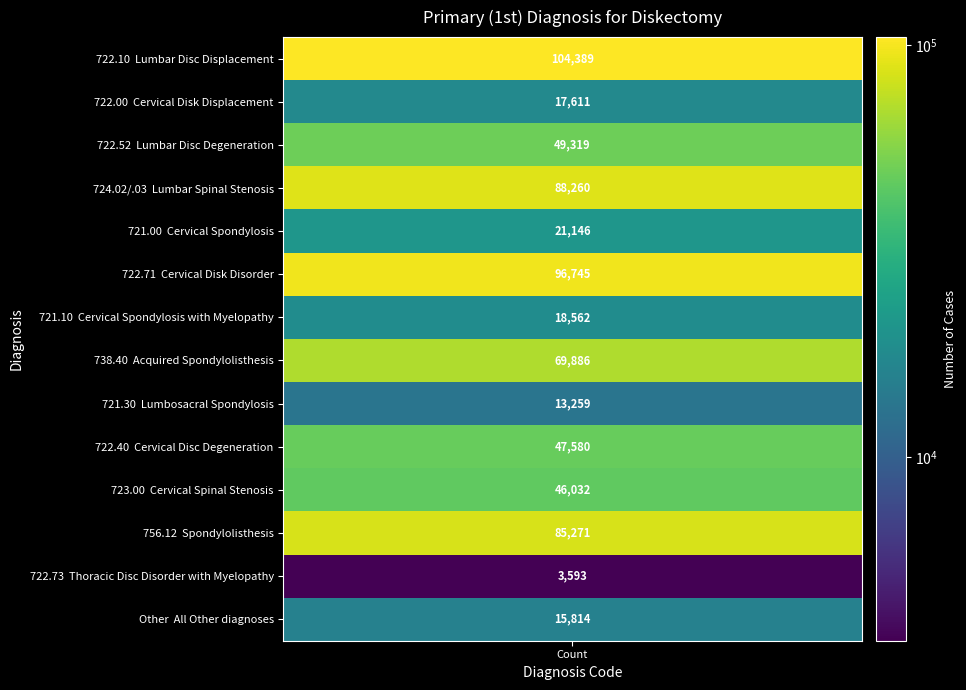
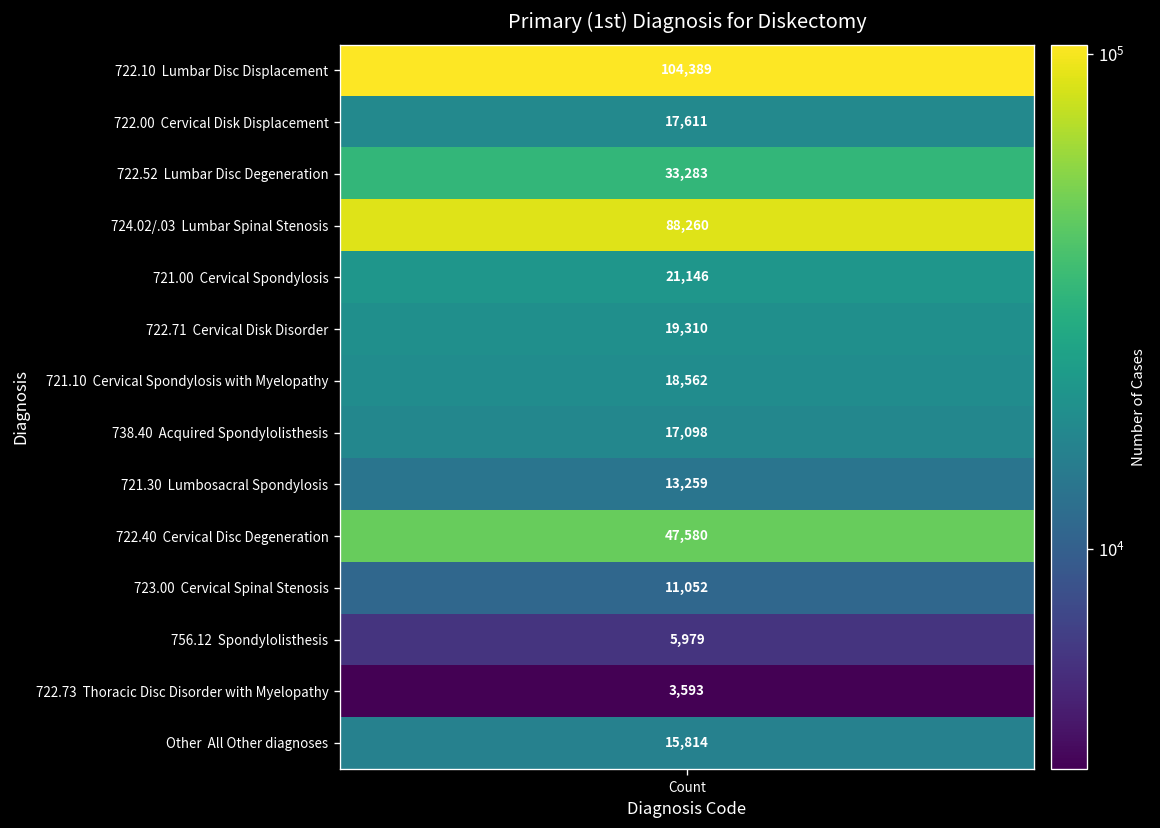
722.52 Lumbar Disc Degeneration, Count: 49,319 -> 33,283
722.71 Cervical Disk Disorder, Count: 96,745 -> 19,310
738.40 Acquired Spondylolisthesis, Count: 69,886 -> 17,098
723.00 Cervical Spinal Stenosis, Count: 46,032 -> 11,052
756.12 Spondylolisthesis, Count: 85,271 -> 5,979
